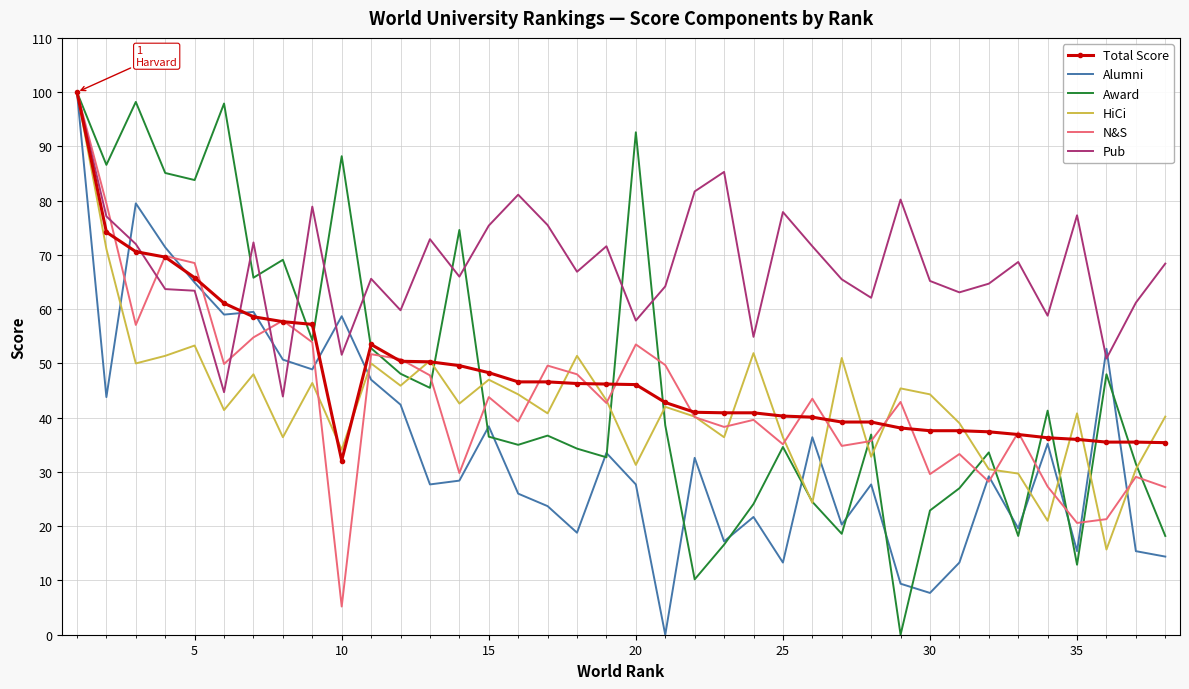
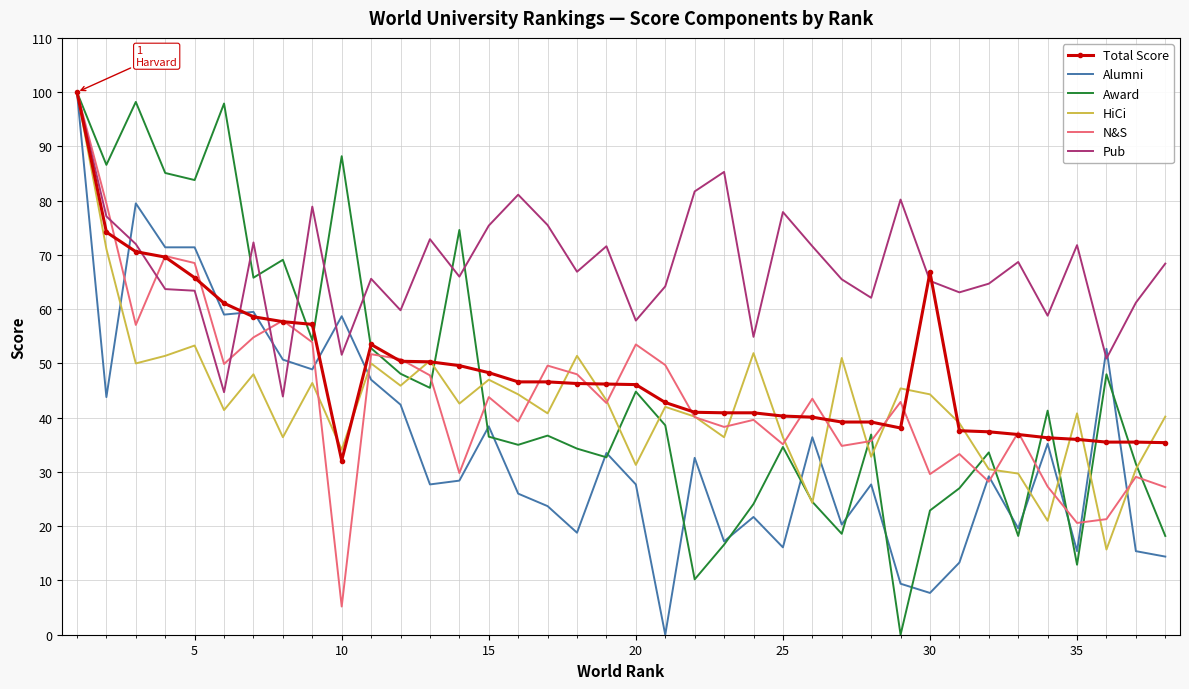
Alumni, 5: 65 -> 71
Award, 20: 93 -> 45
Alumni, 25: 13 -> 16
Total Score, 30: 38 -> 67
Pub, 35: 77 -> 72
